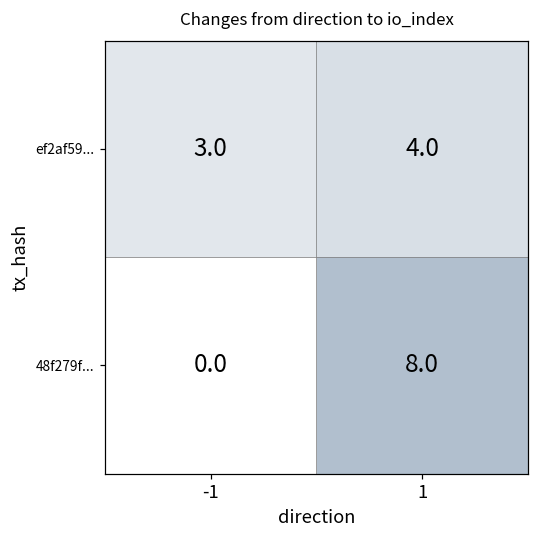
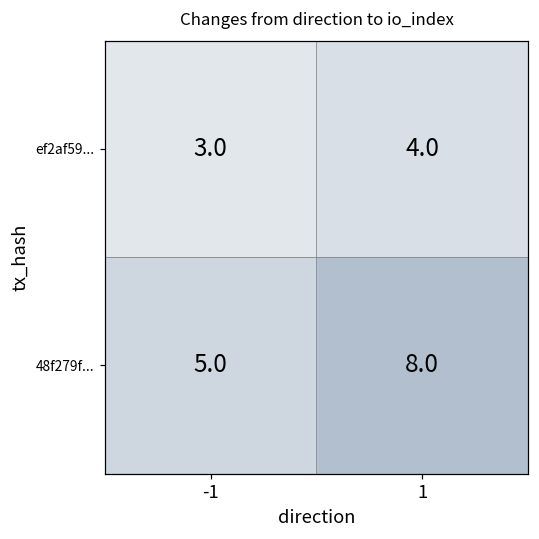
48f279f..., -1: 0.0 -> 5.0
